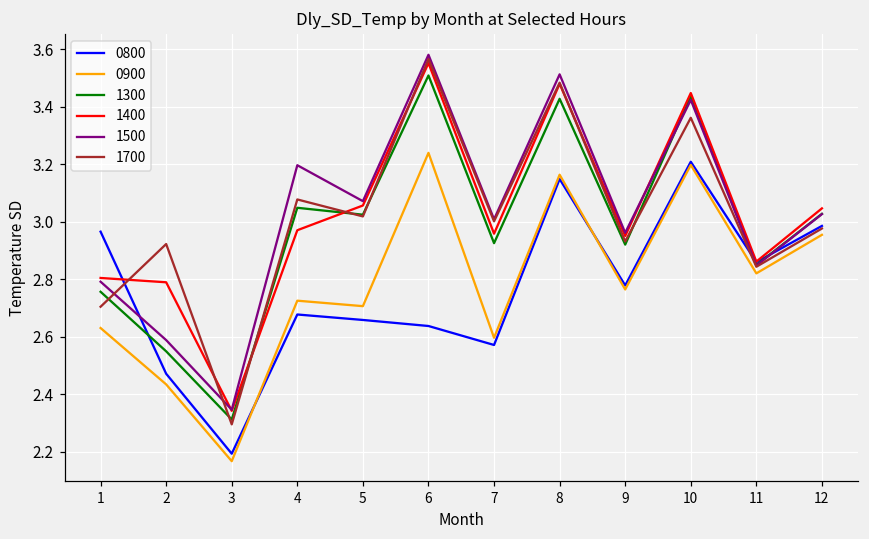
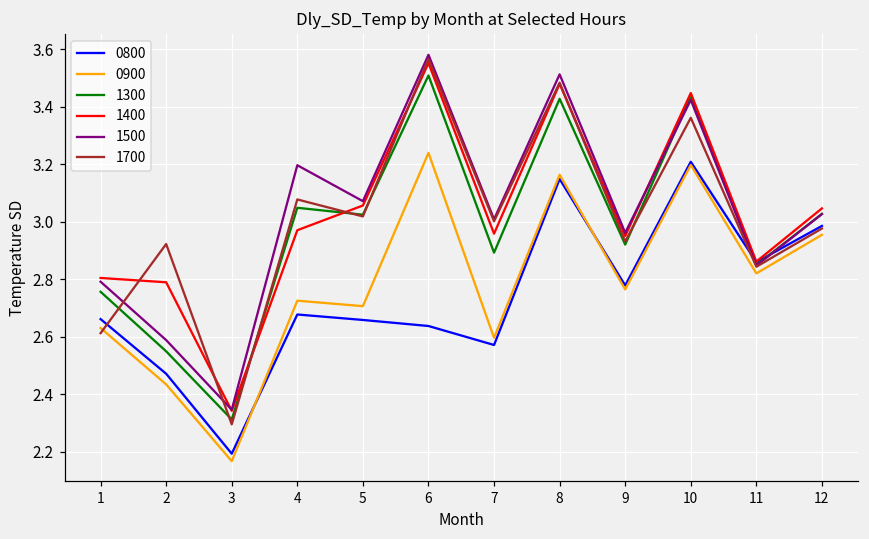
0800, 1: 2.97 -> 2.66
1700, 1: 2.71 -> 2.61
1300, 7: 2.93 -> 2.89
